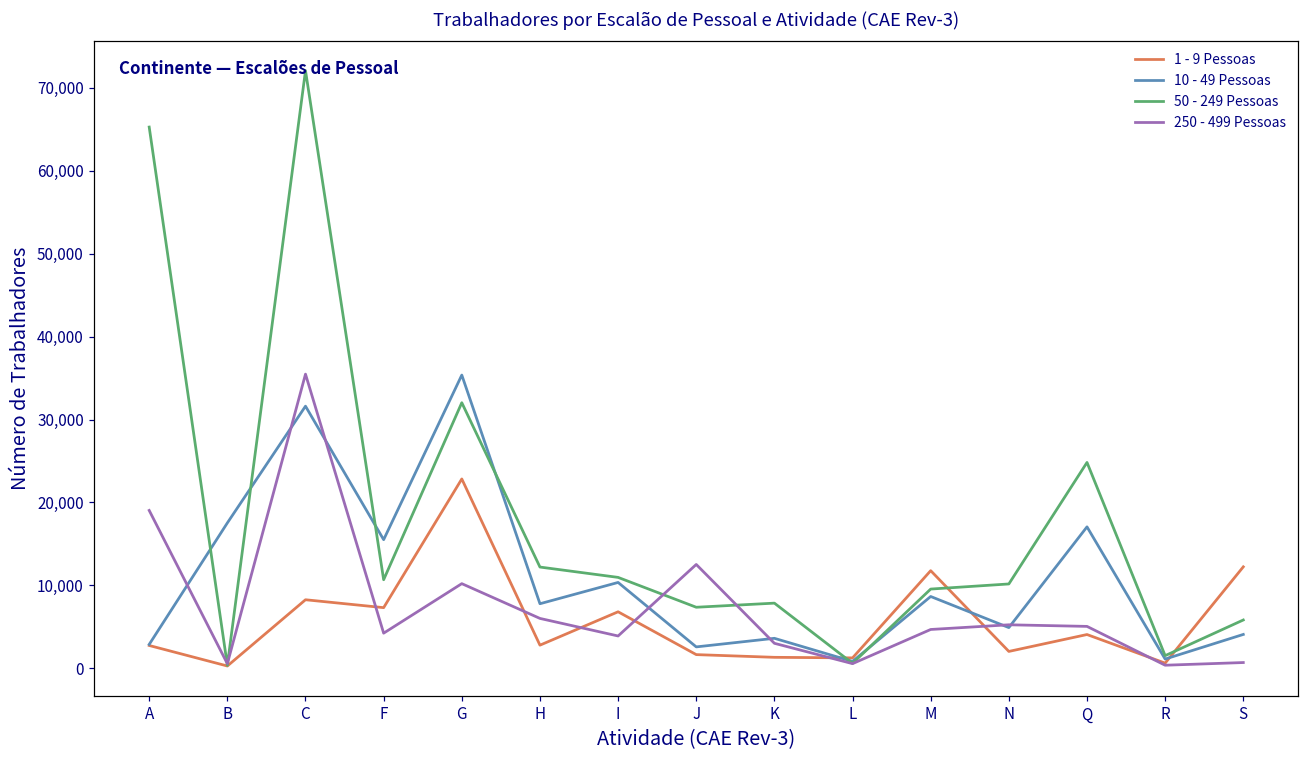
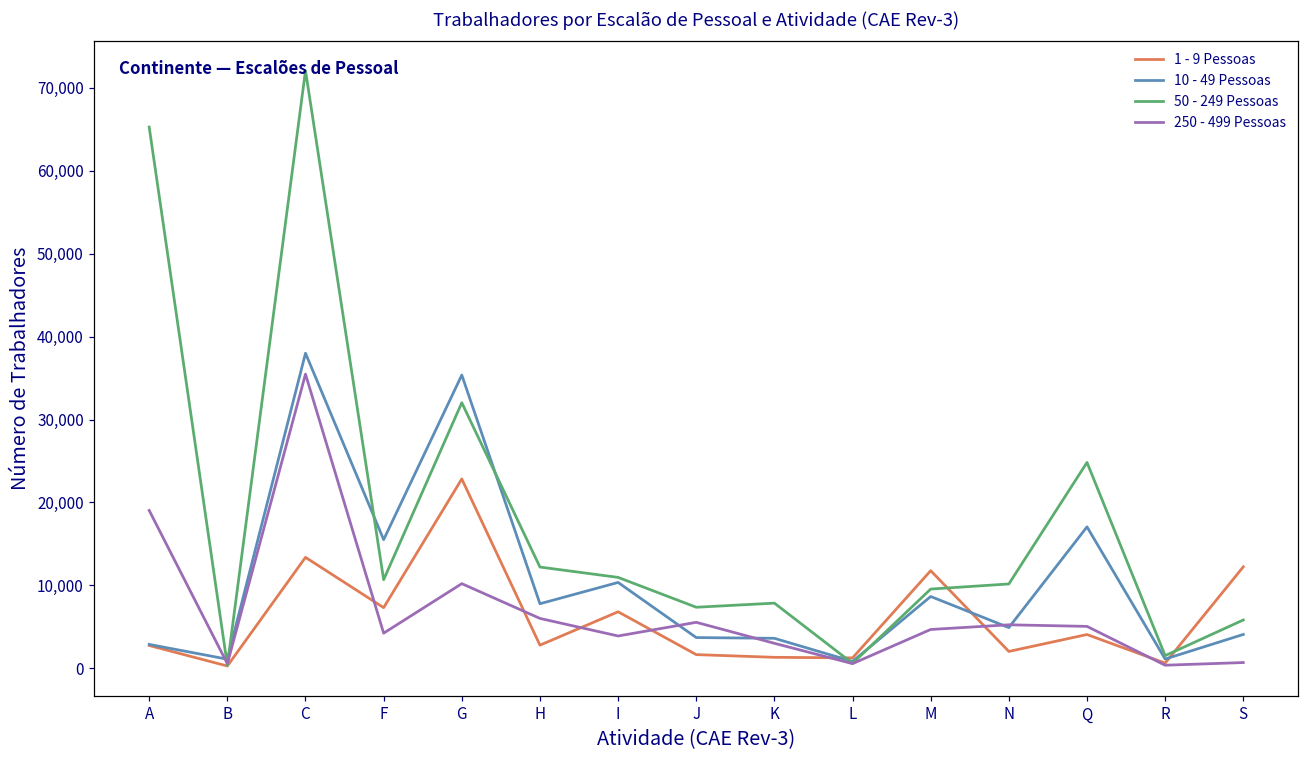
10 - 49 Pessoas, B: 18,000 -> 1,000
1 - 9 Pessoas, C: 8,000 -> 13,000
10 - 49 Pessoas, C: 32,000 -> 38,000
10 - 49 Pessoas, J: 3,000 -> 4,000
250 - 499 Pessoas, J: 13,000 -> 6,000
